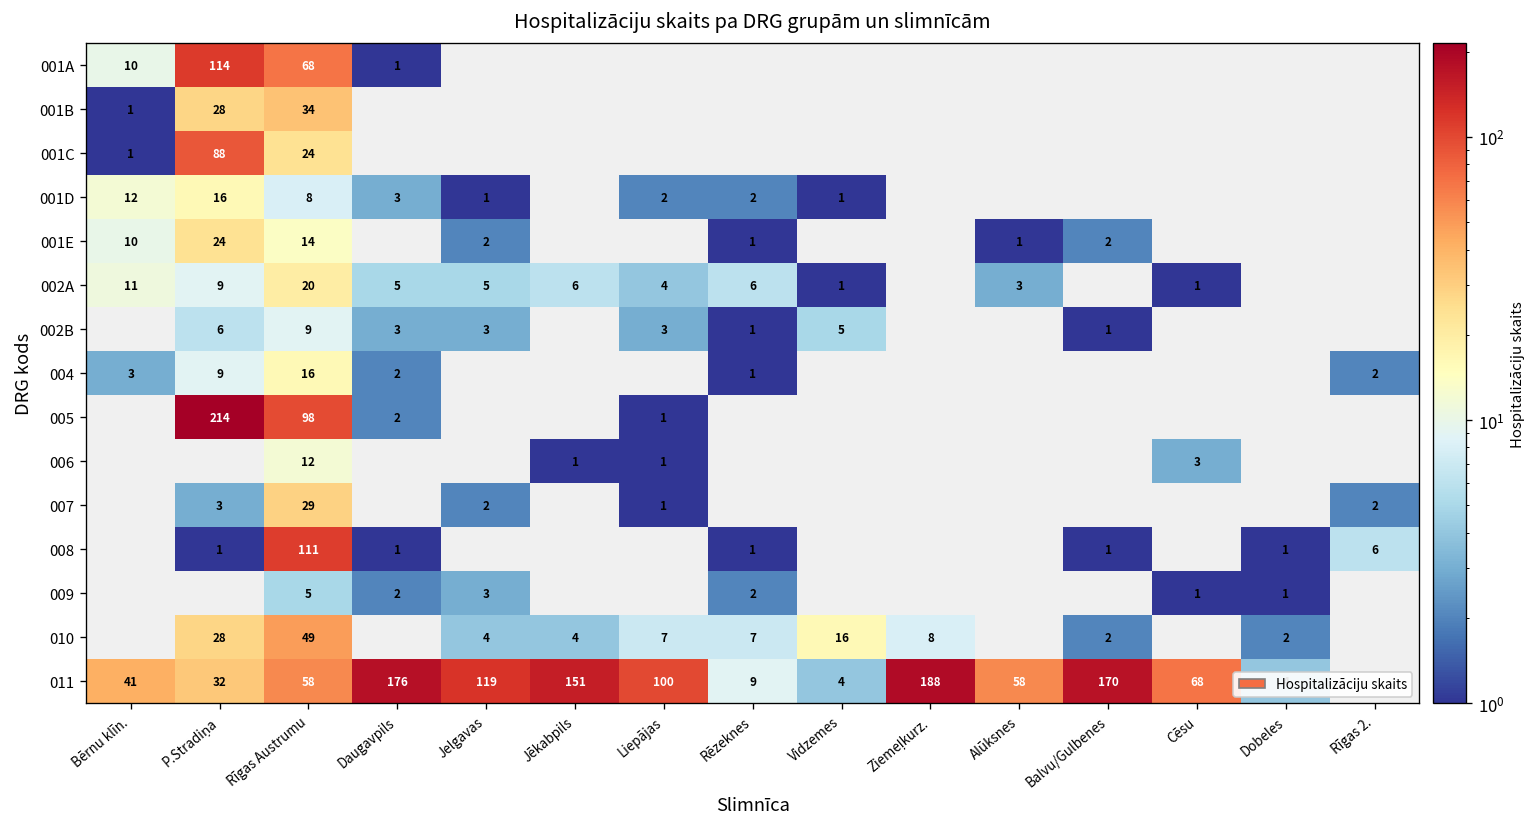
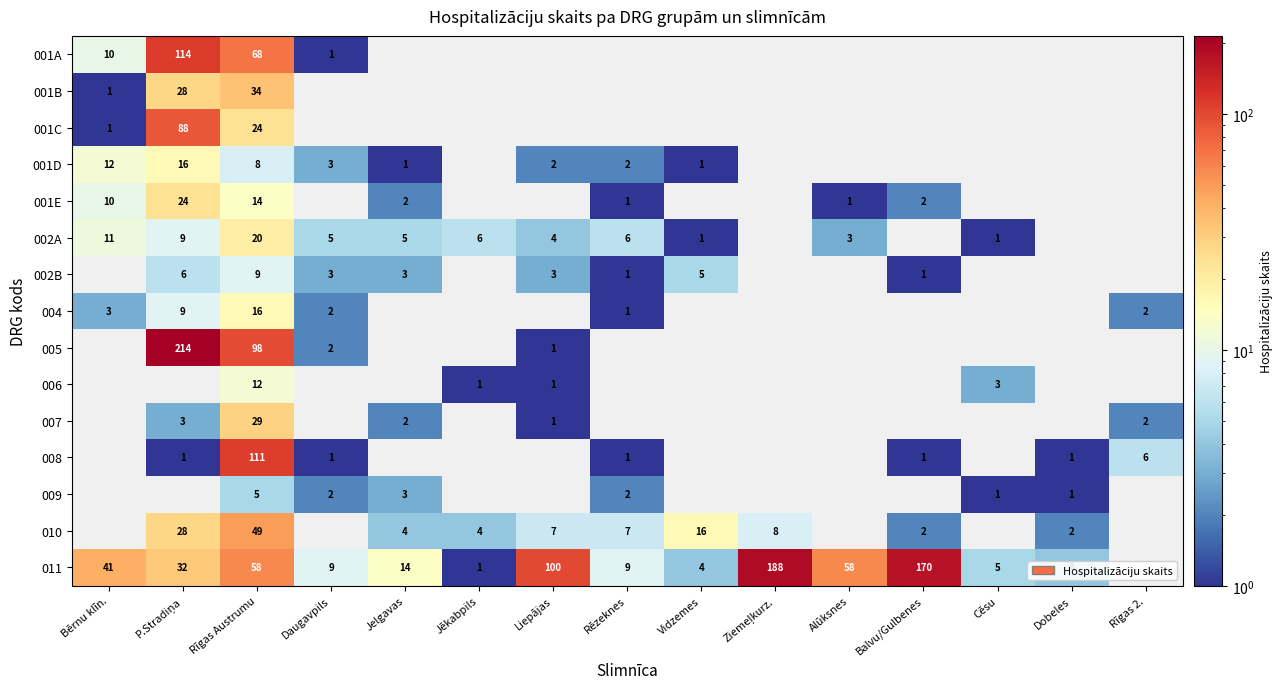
011, Daugavpils: 176 -> 9
011, Jelgavas: 119 -> 14
011, Jēkabpils: 151 -> 1
011, Cēsu: 68 -> 5
